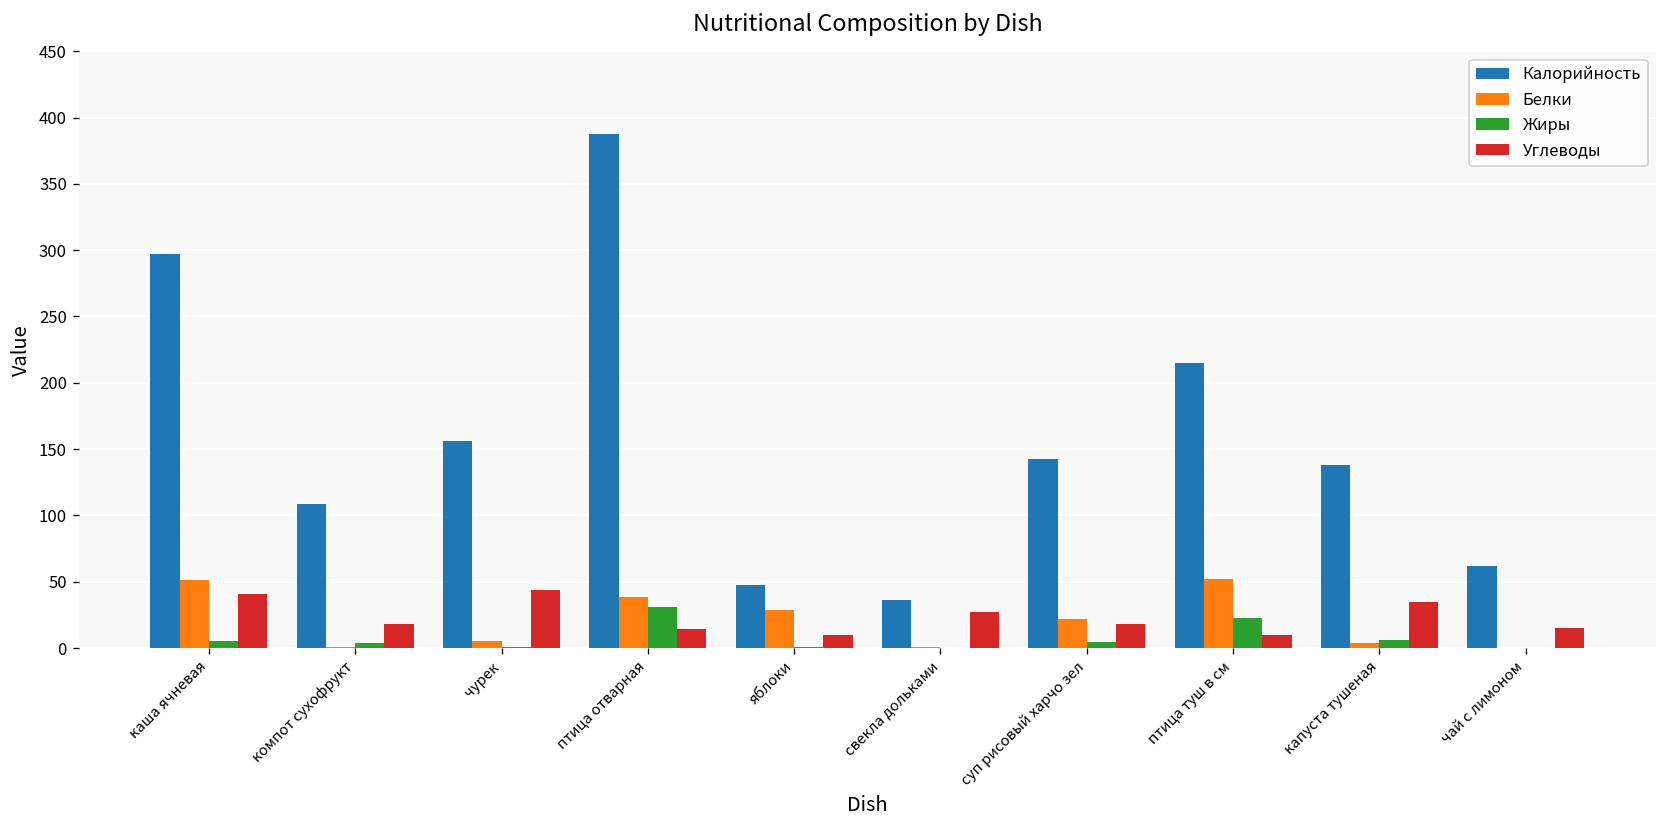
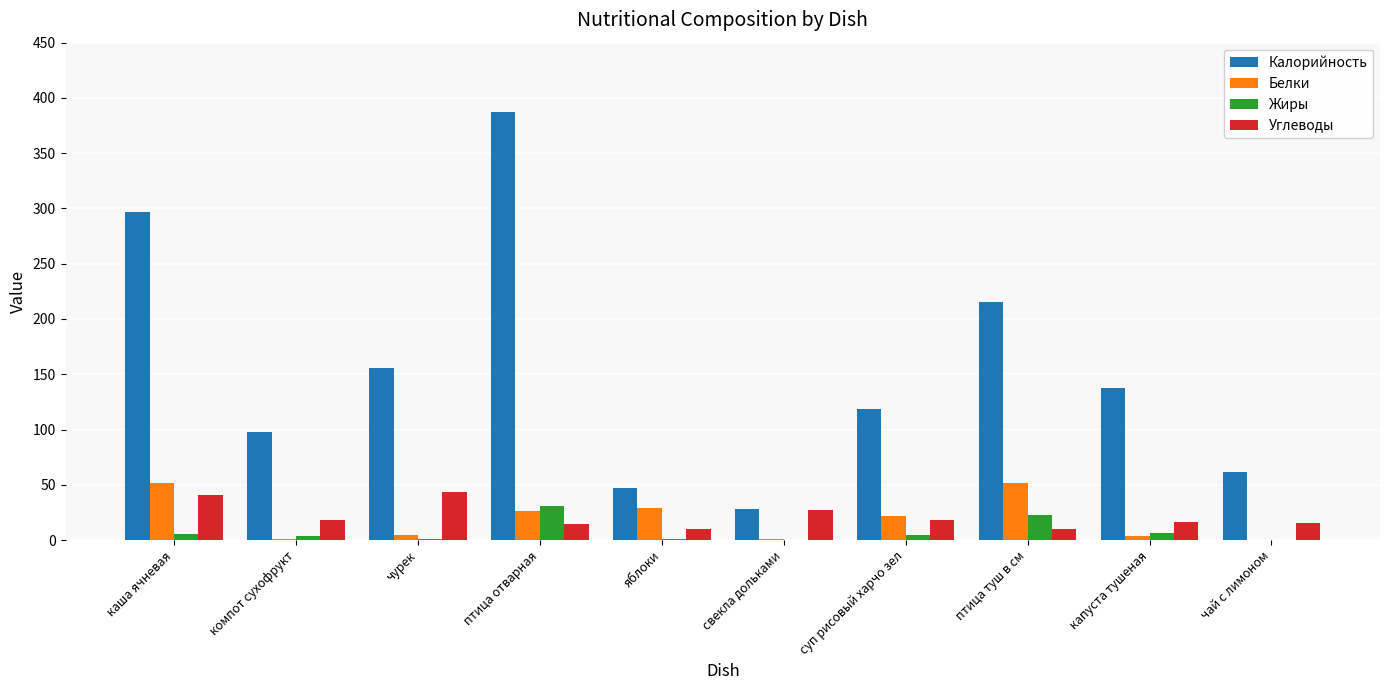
Калорийность, компот сухофрукт: 109 -> 98
Белки, птица отварная: 38 -> 26
Калорийность, свекла дольками: 36 -> 28
Калорийность, суп рисовый харчо зел: 143 -> 118
Углеводы, капуста тушеная: 35 -> 16
